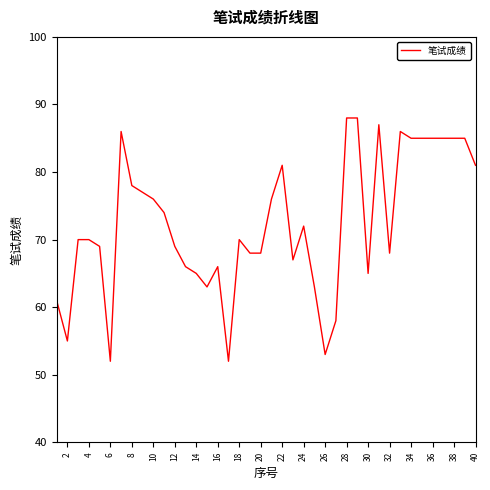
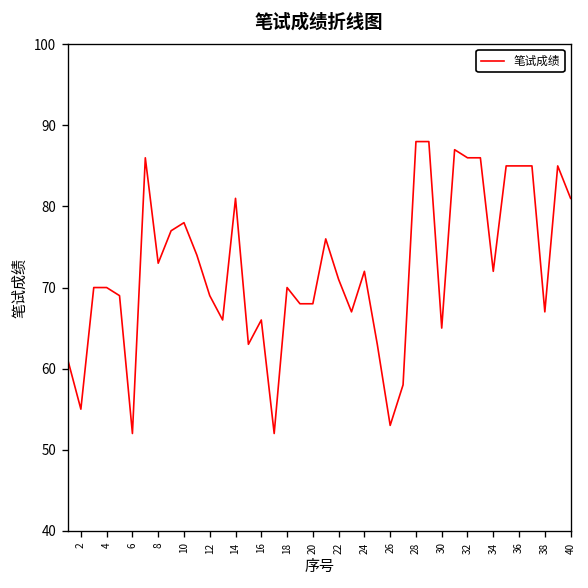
8: 78 -> 73
10: 76 -> 78
14: 65 -> 81
22: 81 -> 71
32: 68 -> 86
34: 85 -> 72
38: 85 -> 67
